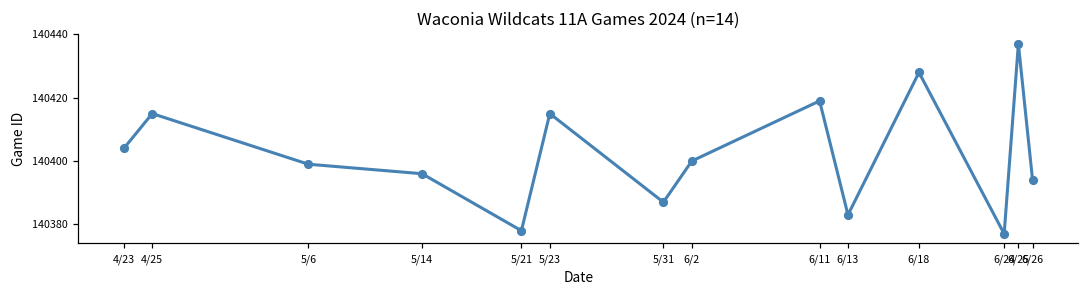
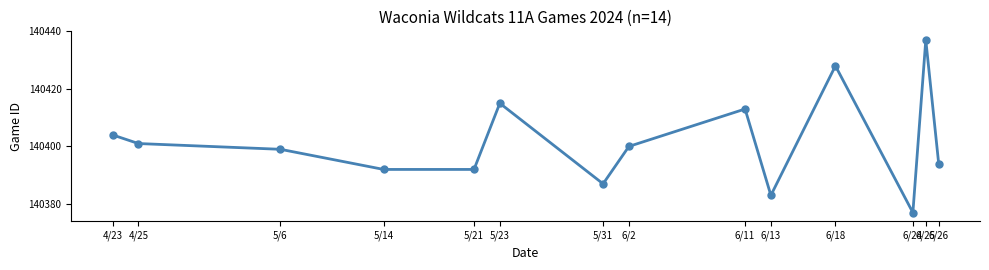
4/25: 140415 -> 140401
5/14: 140396 -> 140392
5/21: 140378 -> 140392
6/11: 140419 -> 140413
